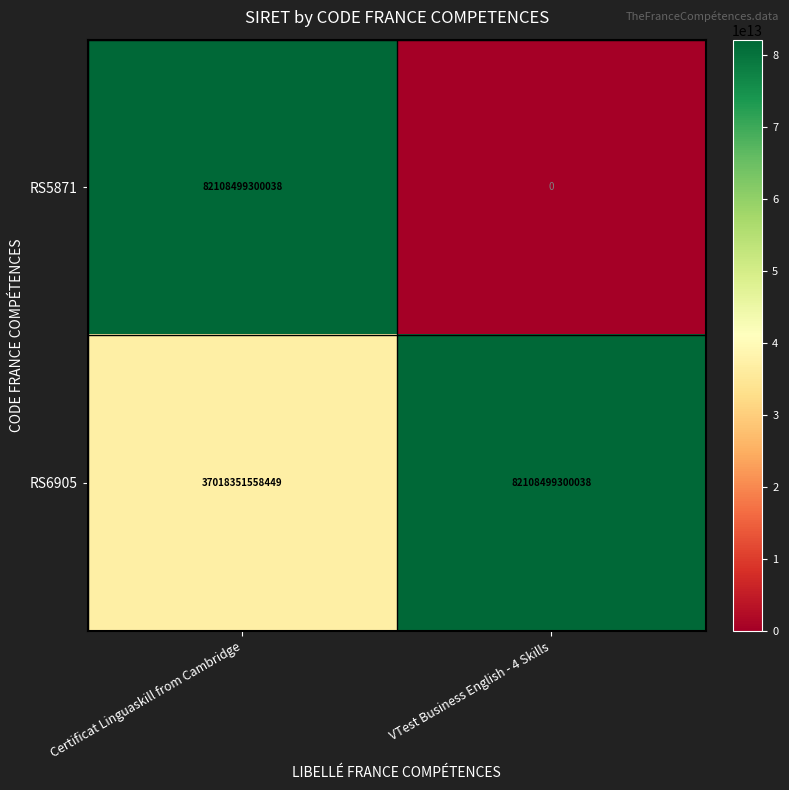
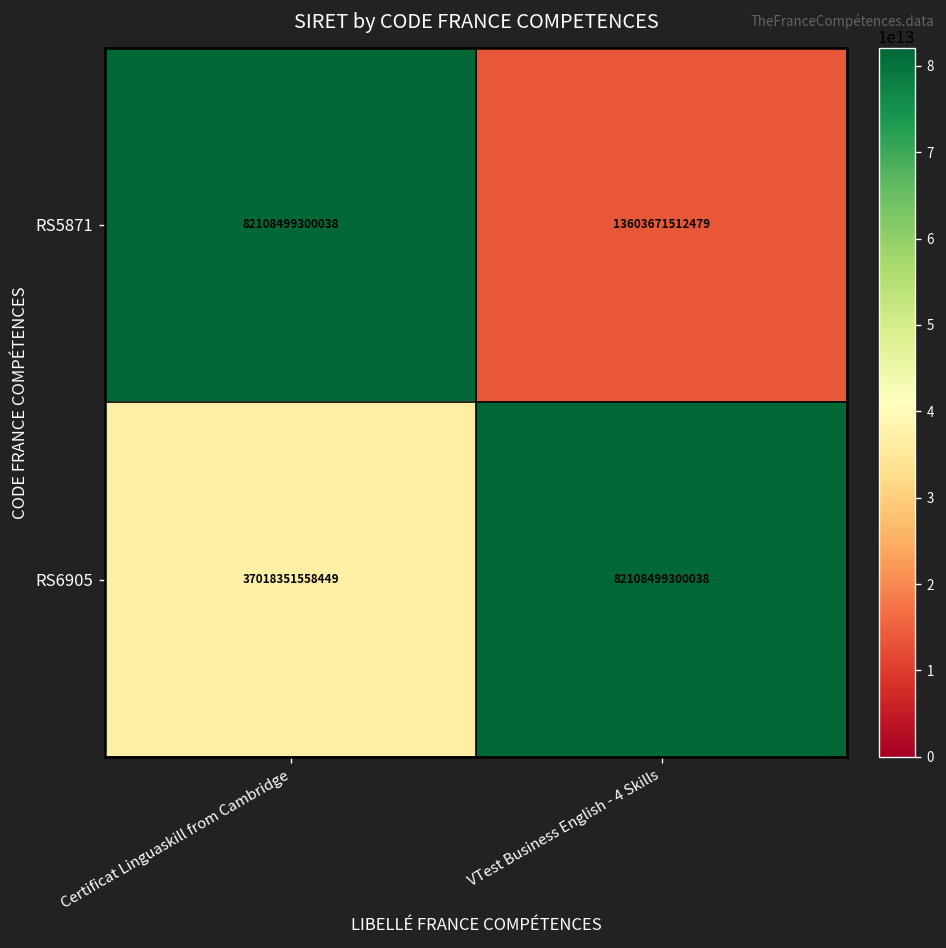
RS5871, VTest Business English - 4 Skills: 0 -> 13603671512479
